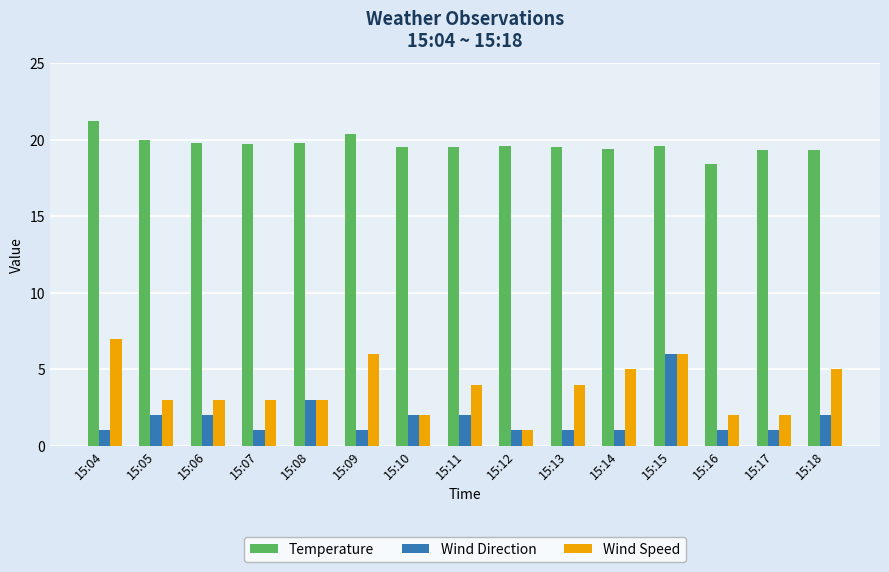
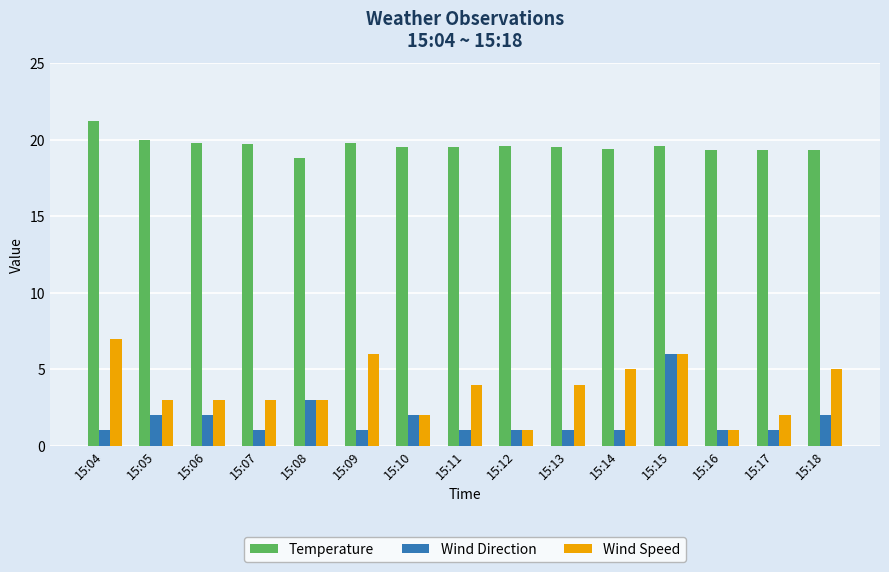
Temperature, 15:08: 19.8 -> 18.8
Temperature, 15:09: 20.4 -> 19.8
Wind Direction, 15:11: 2 -> 1
Temperature, 15:16: 18.4 -> 19.3
Wind Speed, 15:16: 2 -> 1
